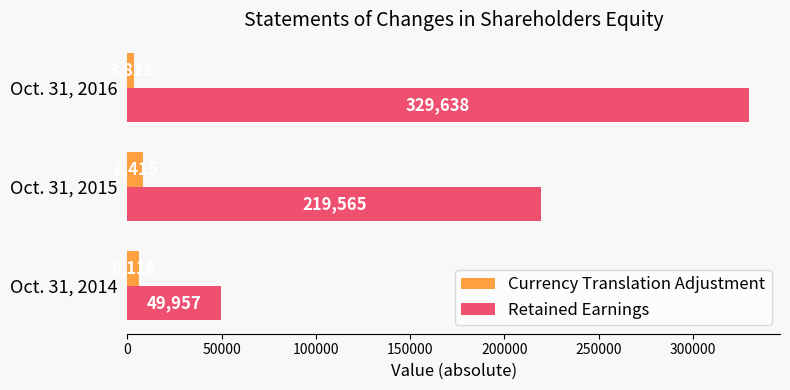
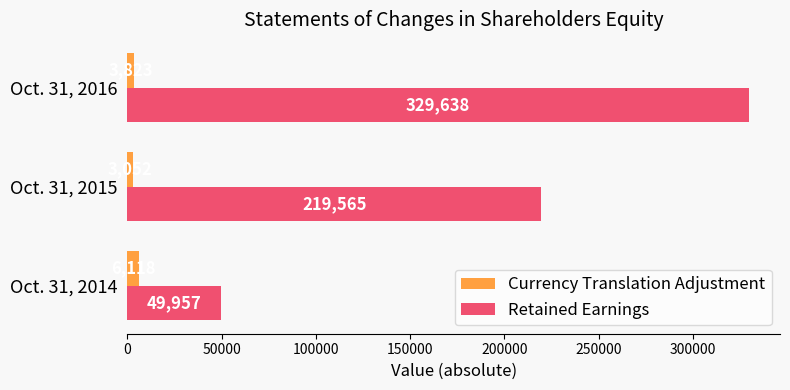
Currency Translation Adjustment, Oct. 31, 2015: 8000 -> 3000
